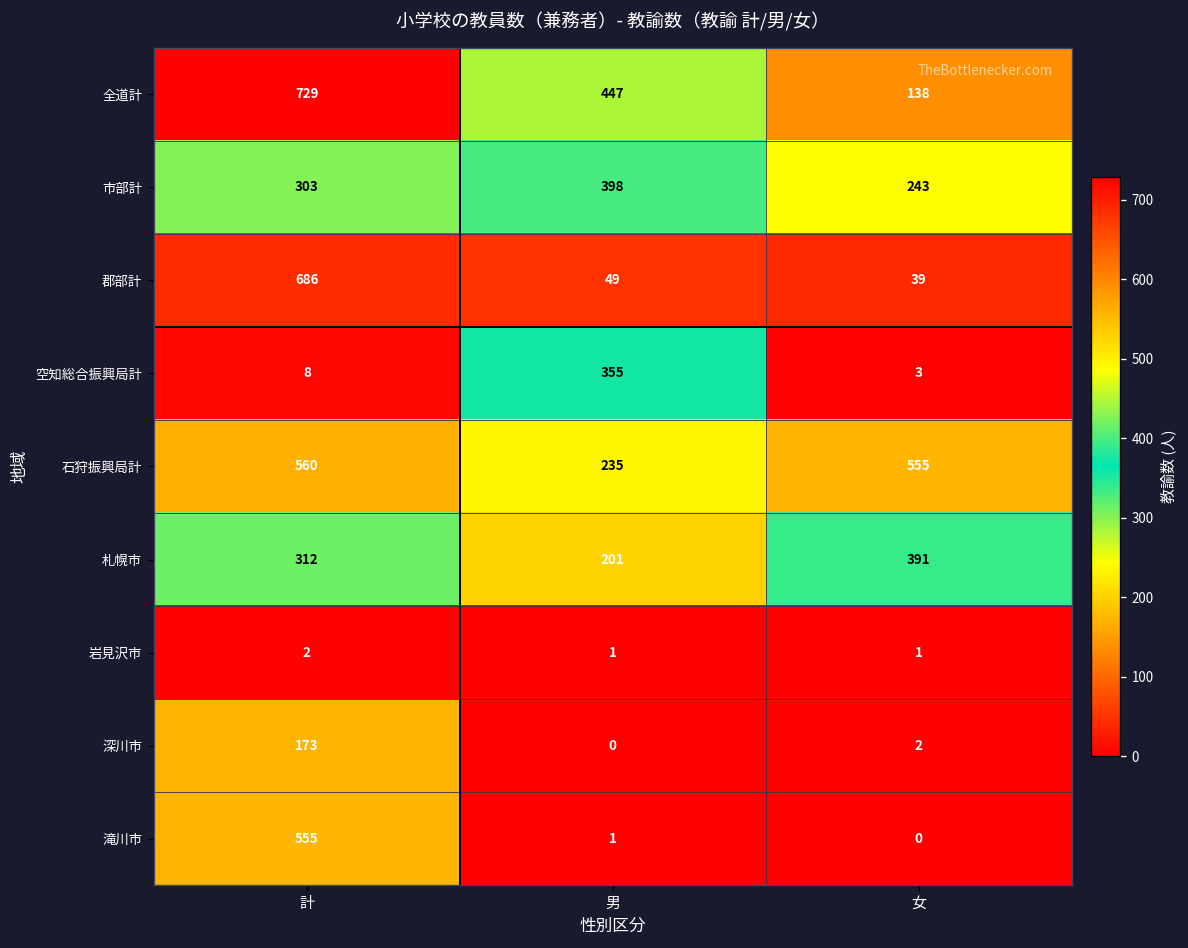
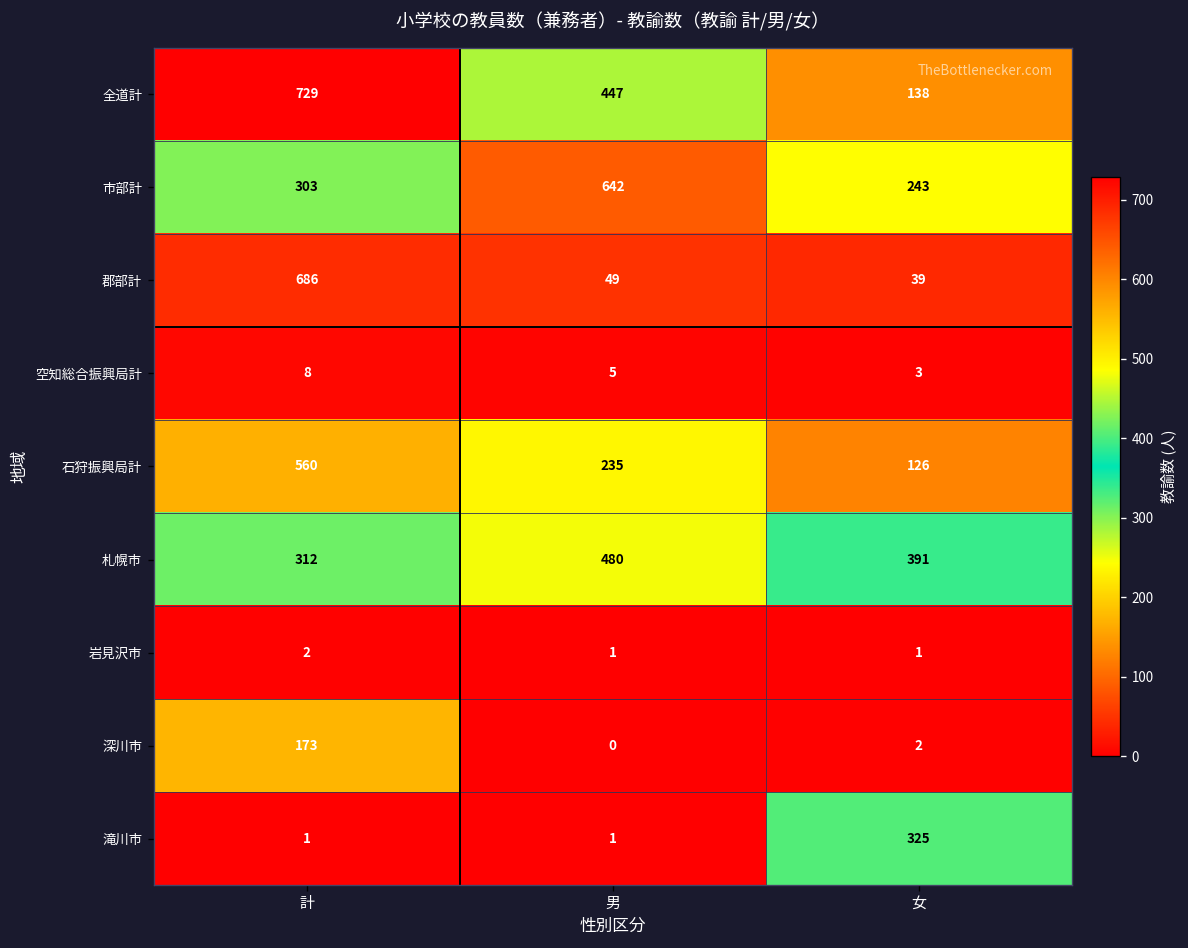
市部計, 男: 398 -> 642
空知総合振興局計, 男: 355 -> 5
石狩振興局計, 女: 555 -> 126
札幌市, 男: 201 -> 480
滝川市, 計: 555 -> 1
滝川市, 女: 0 -> 325
